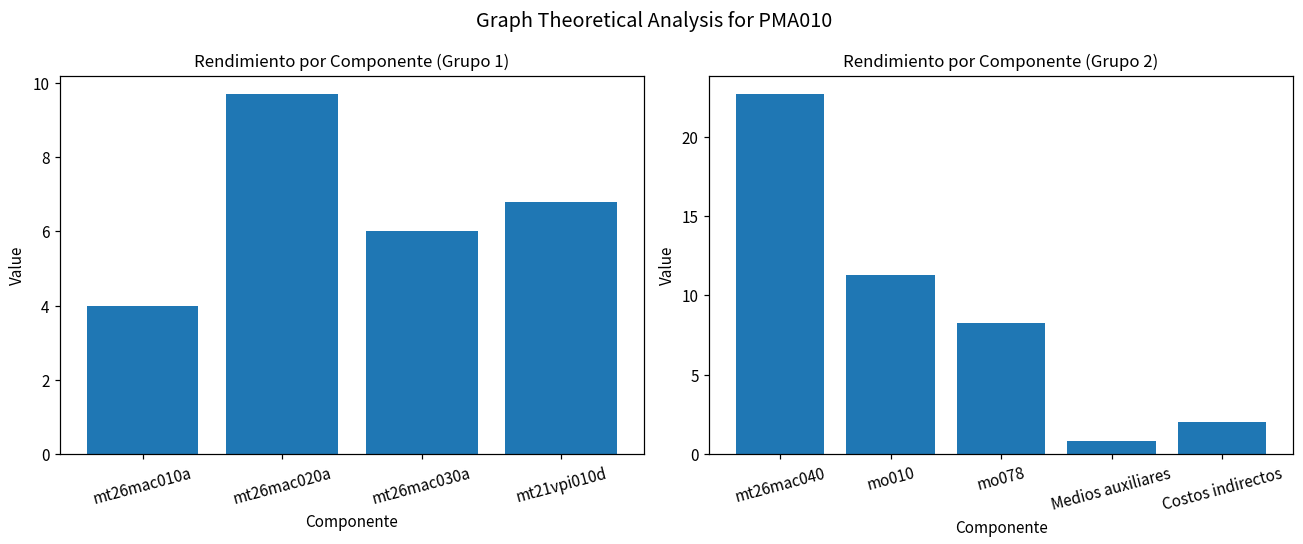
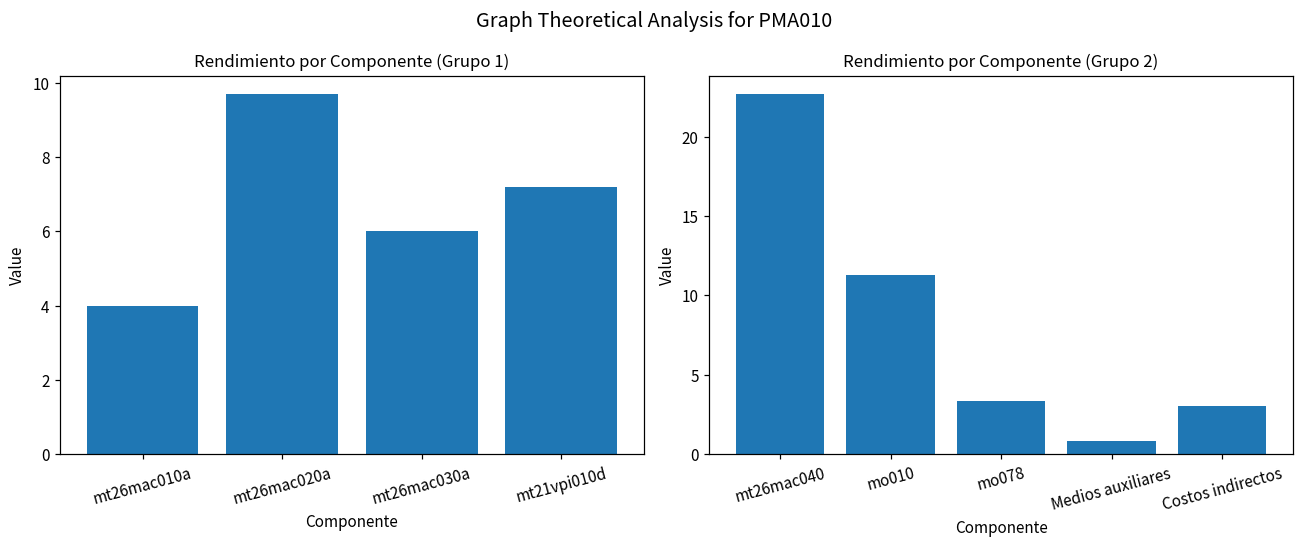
Rendimiento por Componente (Grupo 1), mt21vpi010d: 6.8 -> 7.2
Rendimiento por Componente (Grupo 2), mo078: 8.2 -> 3.4
Rendimiento por Componente (Grupo 2), Costos indirectos: 2 -> 3
